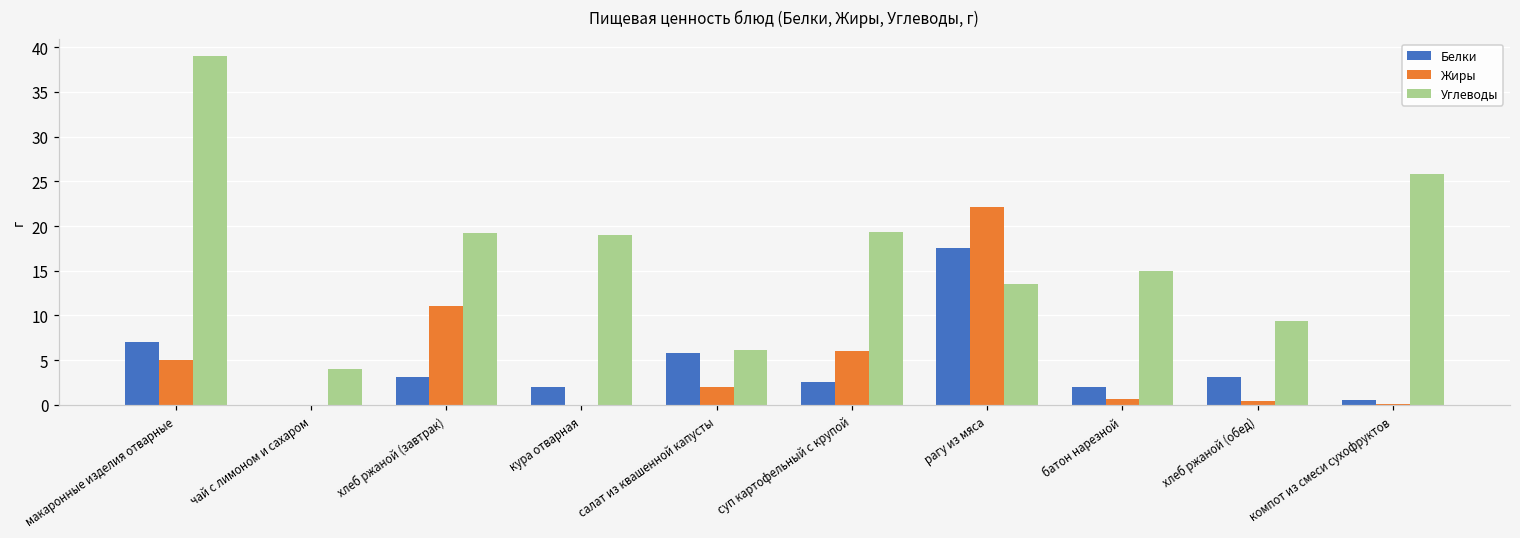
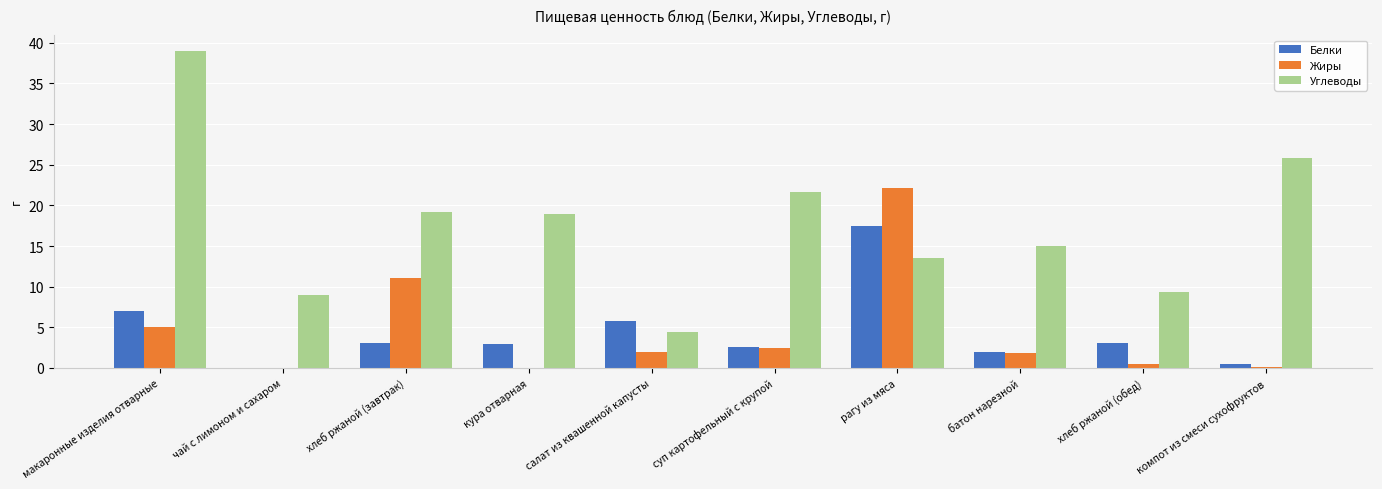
Углеводы, чай с лимоном и сахаром: 4 -> 9
Белки, кура отварная: 2 -> 3
Углеводы, салат из квашенной капусты: 6 -> 4
Жиры, суп картофельный с крупой: 6 -> 3
Углеводы, суп картофельный с крупой: 19 -> 22
Жиры, батон нарезной: 1 -> 2
